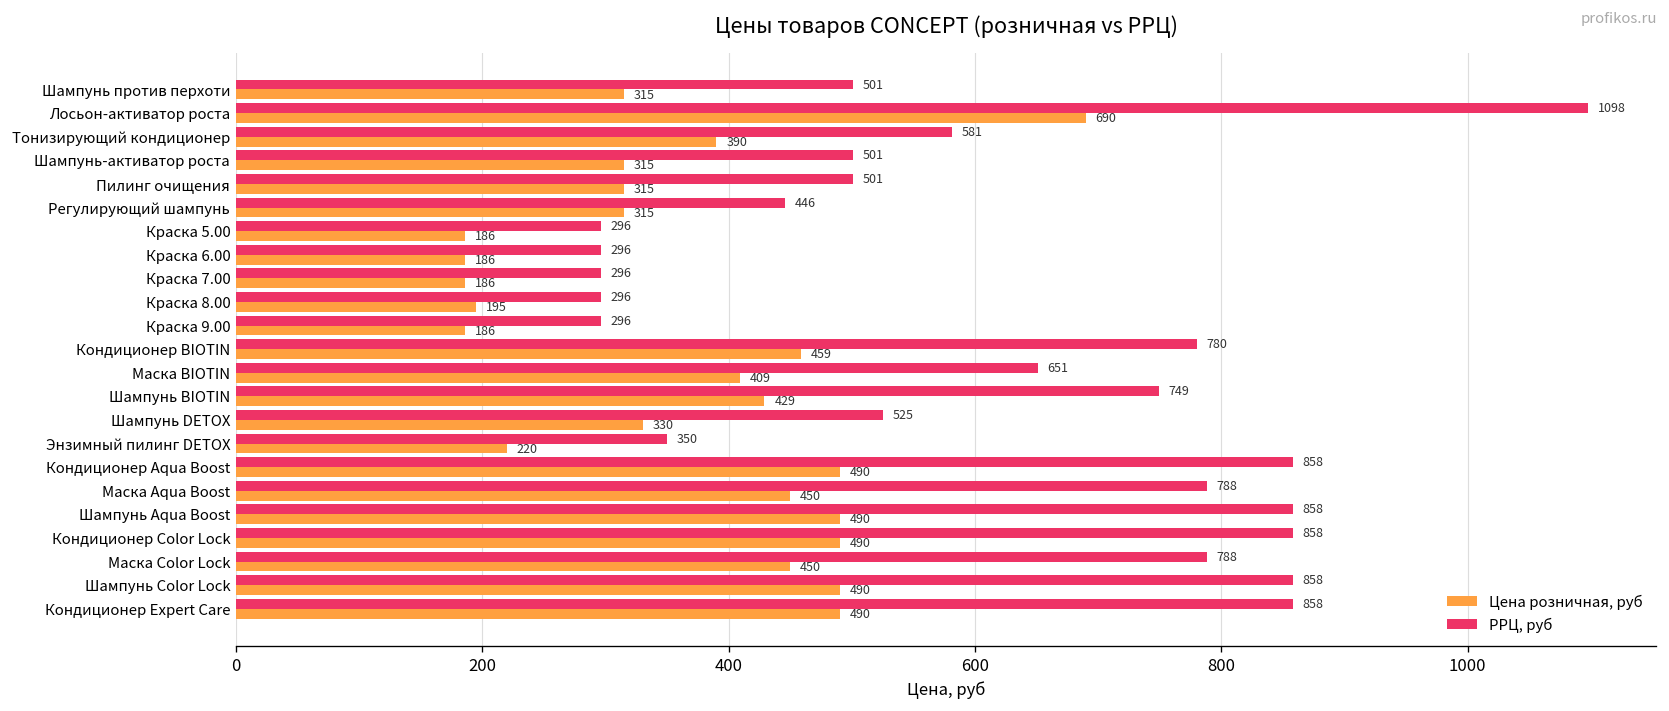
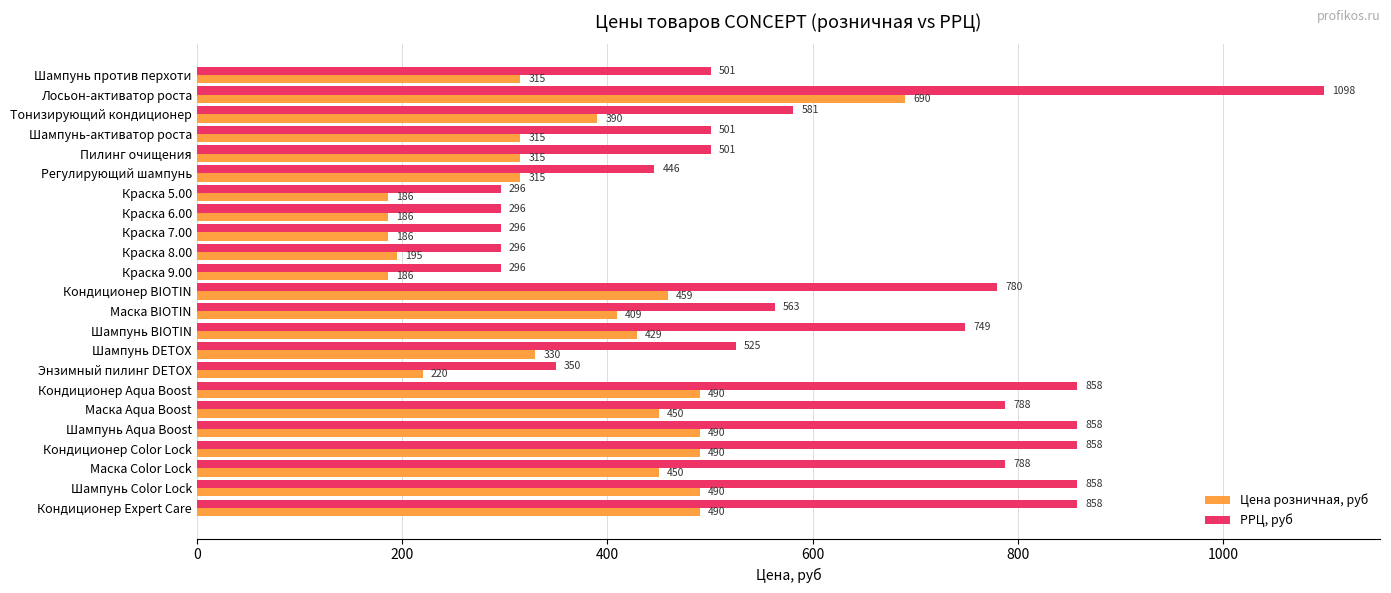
РРЦ, руб, Маска BIOTIN: 651 -> 563
